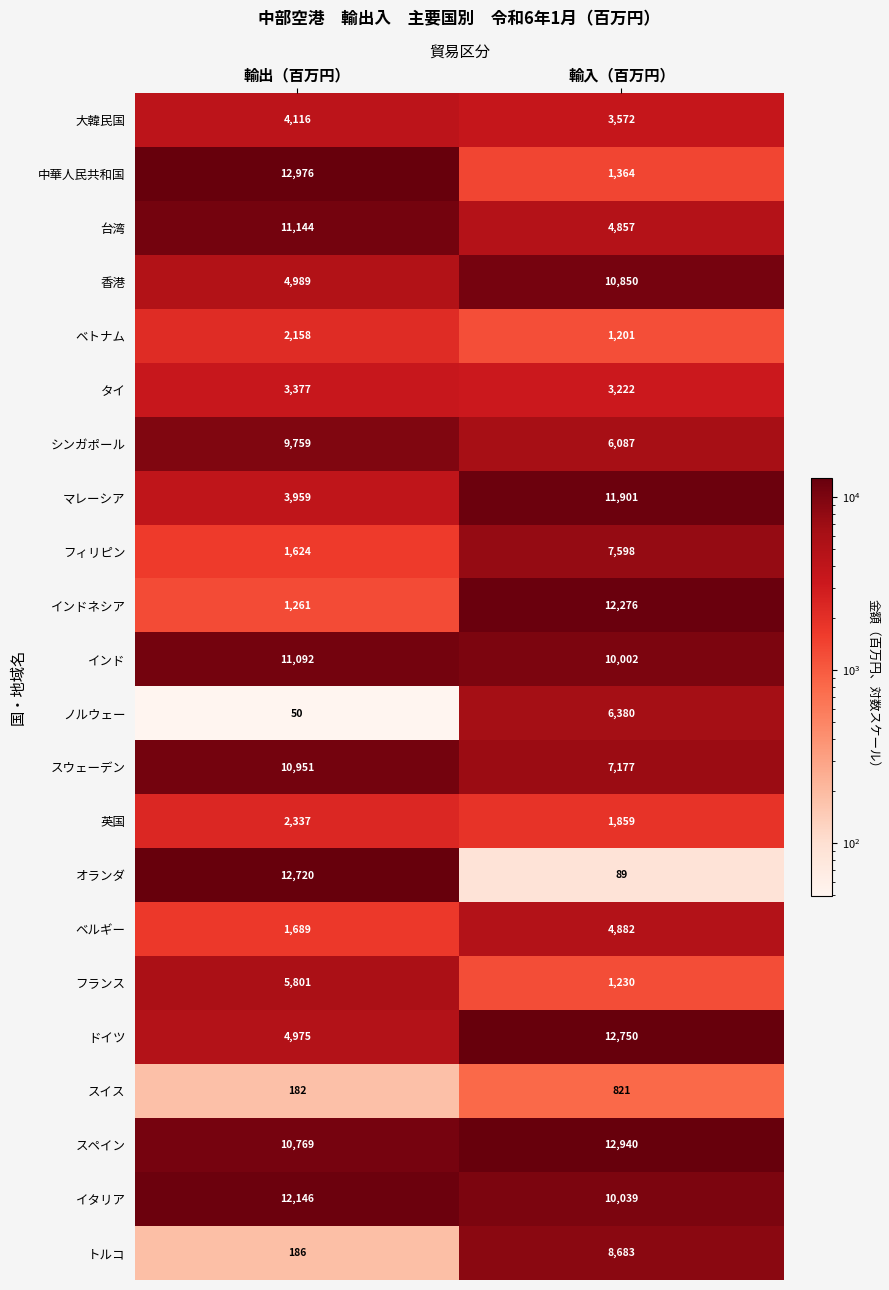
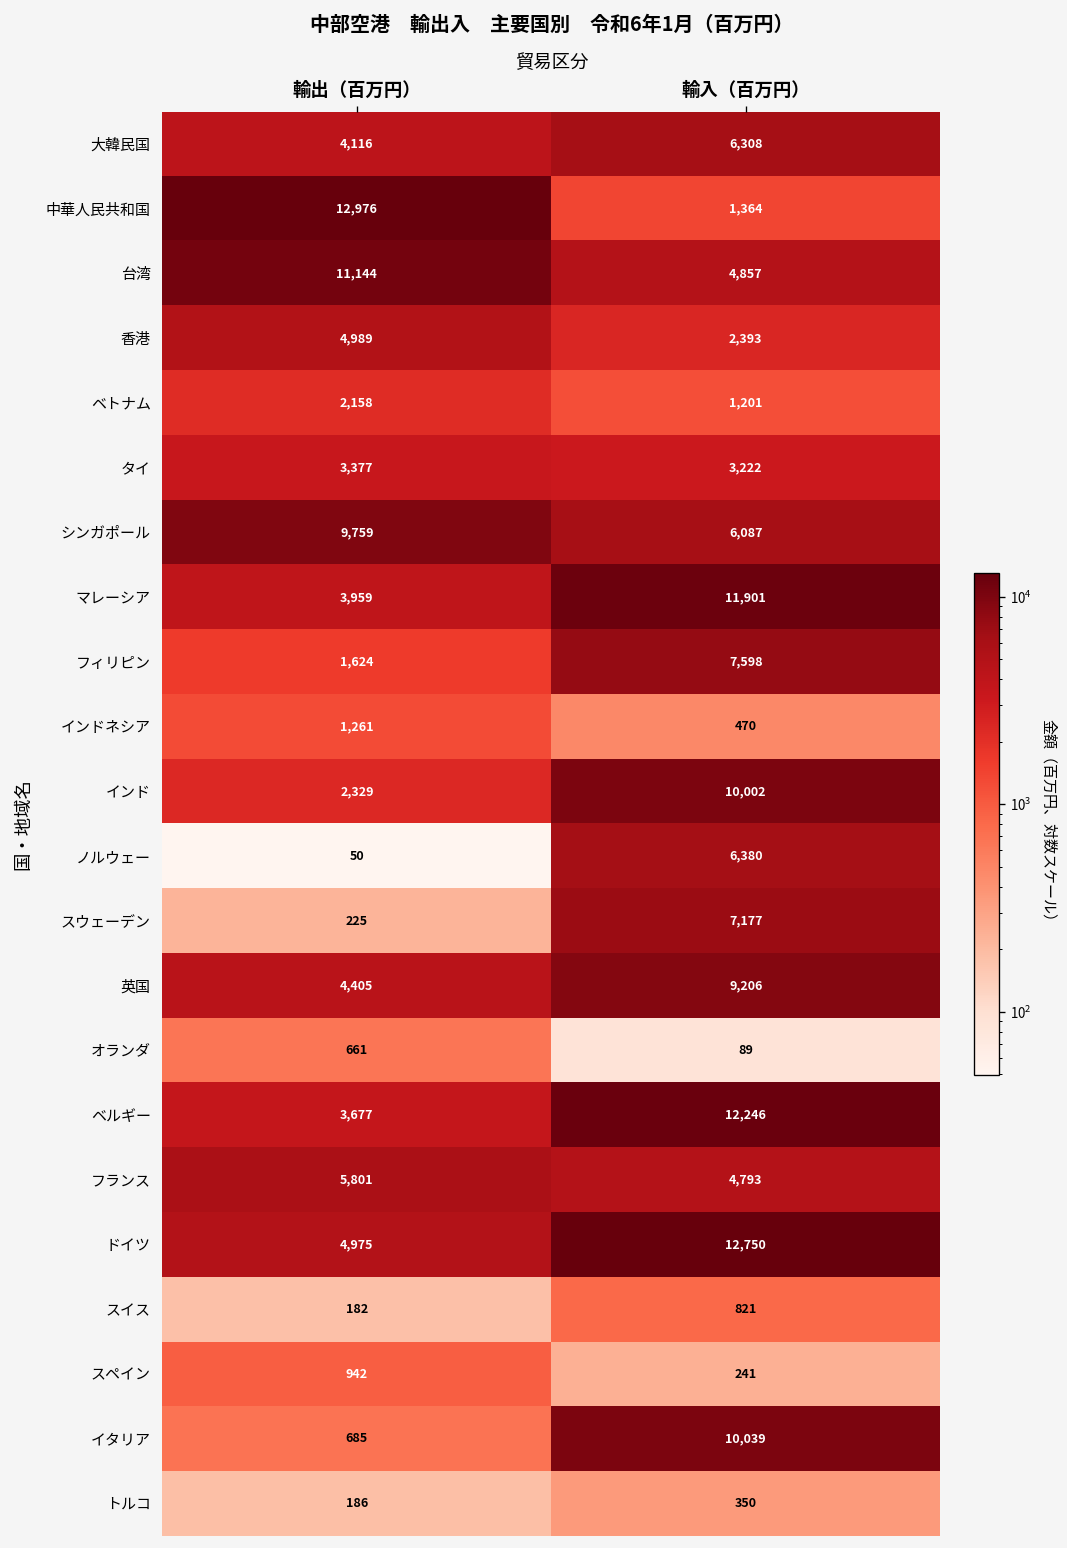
大韓民国, 輸入（百万円）: 3,572 -> 6,308
香港, 輸入（百万円）: 10,850 -> 2,393
インドネシア, 輸入（百万円）: 12,276 -> 470
インド, 輸出（百万円）: 11,092 -> 2,329
スウェーデン, 輸出（百万円）: 10,951 -> 225
英国, 輸出（百万円）: 2,337 -> 4,405
英国, 輸入（百万円）: 1,859 -> 9,206
オランダ, 輸出（百万円）: 12,720 -> 661
ベルギー, 輸出（百万円）: 1,689 -> 3,677
ベルギー, 輸入（百万円）: 4,882 -> 12,246
フランス, 輸入（百万円）: 1,230 -> 4,793
スペイン, 輸出（百万円）: 10,769 -> 942
スペイン, 輸入（百万円）: 12,940 -> 241
イタリア, 輸出（百万円）: 12,146 -> 685
トルコ, 輸入（百万円）: 8,683 -> 350
